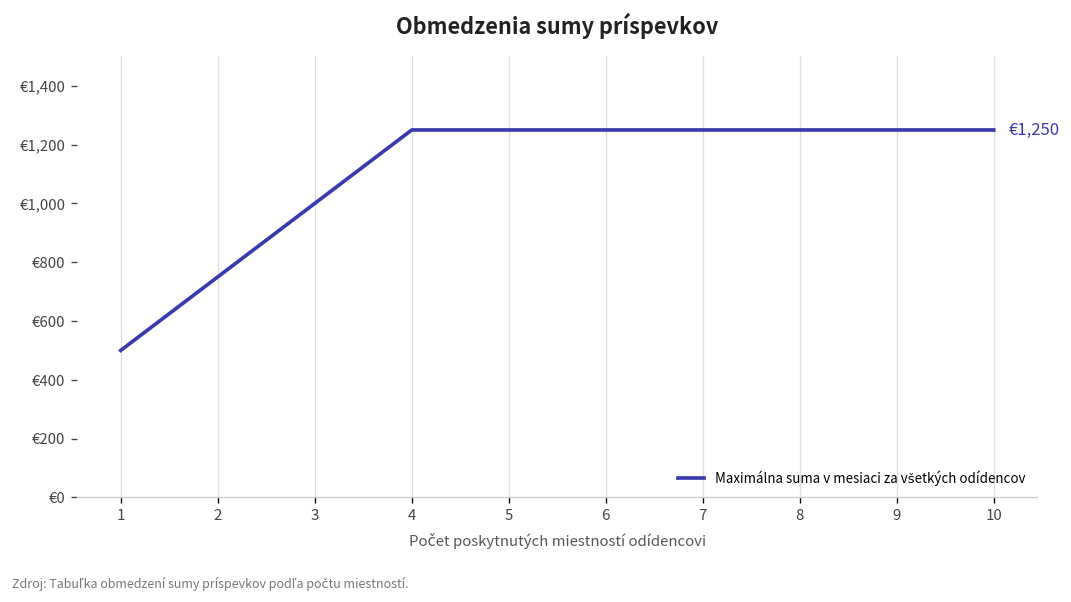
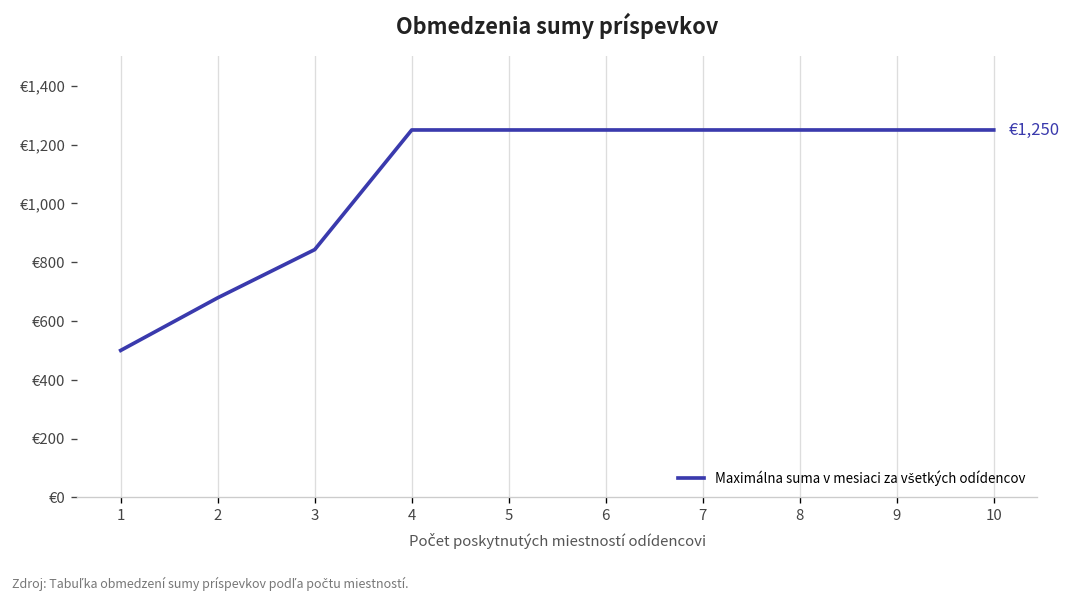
2: €750 -> €680
3: €1,000 -> €840
